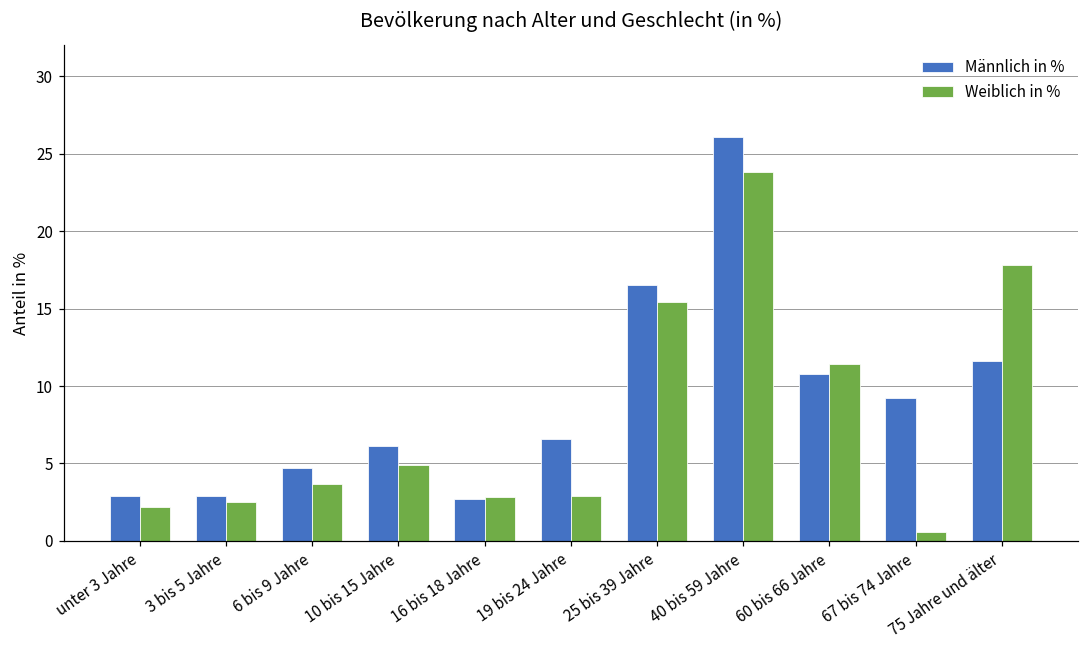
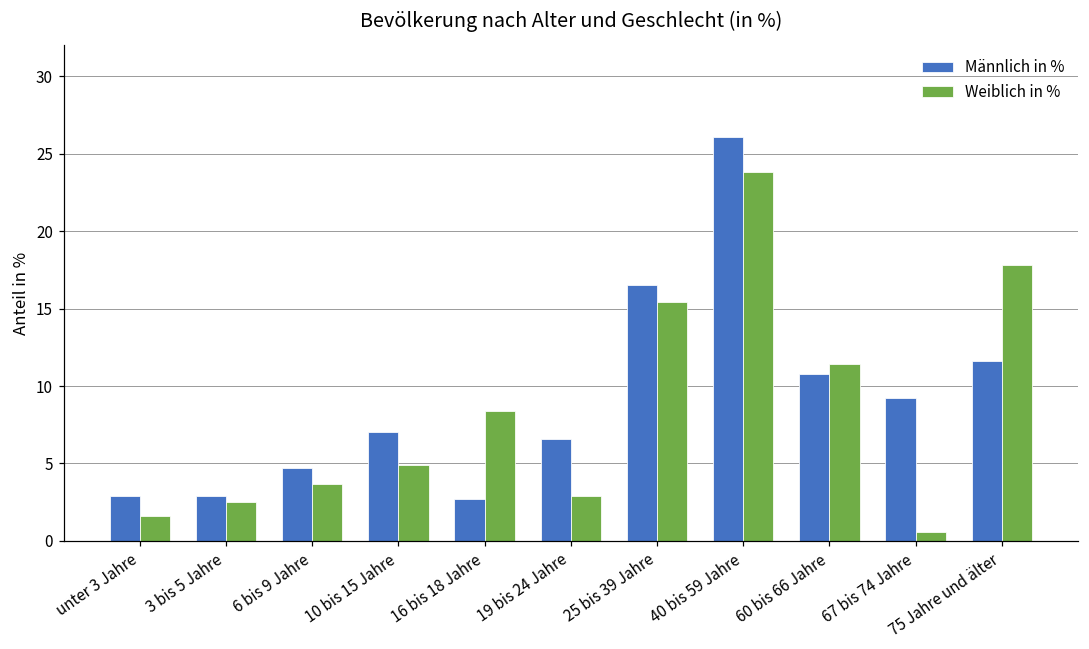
Weiblich in %, unter 3 Jahre: 2.2 -> 1.6
Männlich in %, 10 bis 15 Jahre: 6.1 -> 7.0
Weiblich in %, 16 bis 18 Jahre: 2.8 -> 8.4
